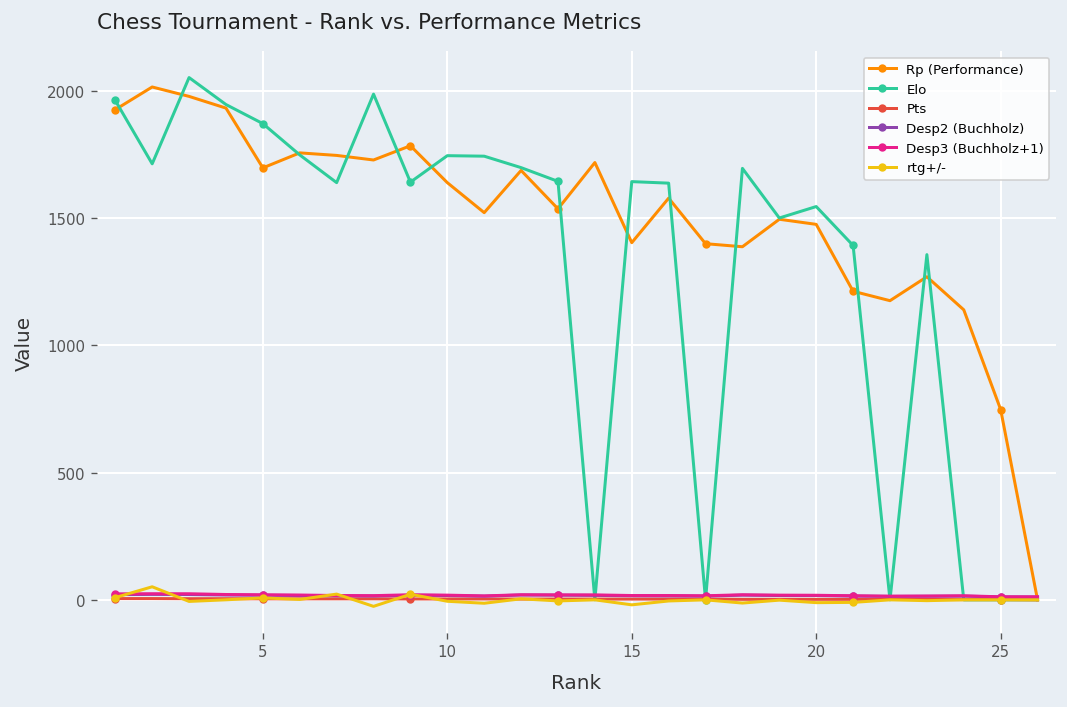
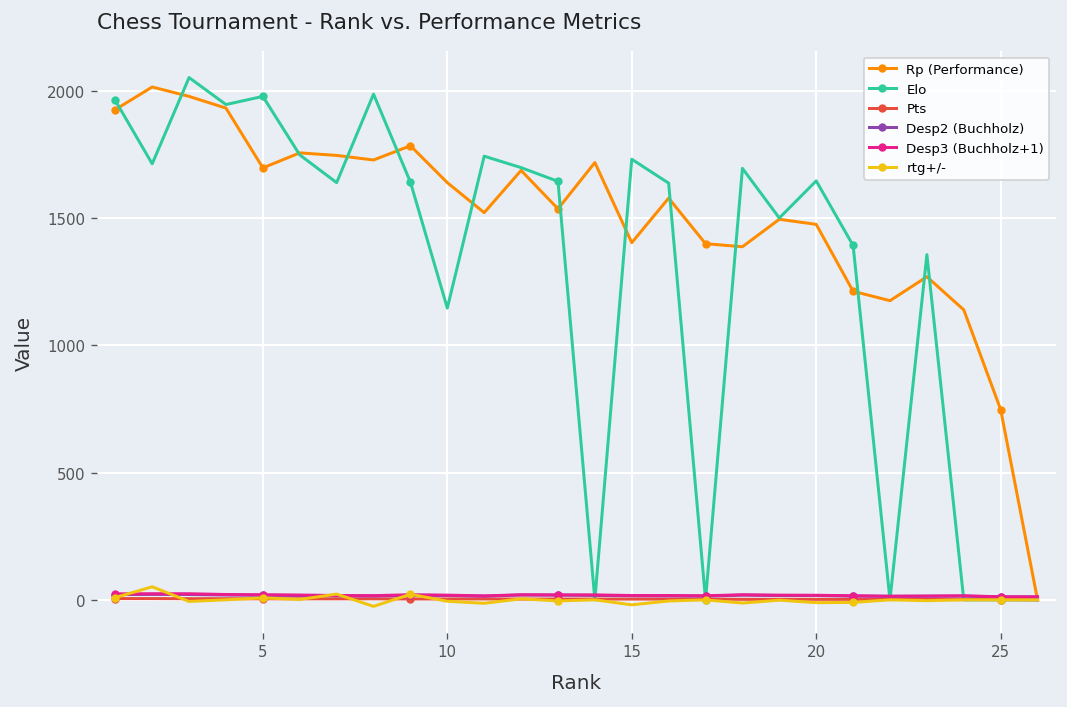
Elo, 5: 1870 -> 1980
Elo, 10: 1750 -> 1150
Elo, 15: 1640 -> 1730
Elo, 20: 1550 -> 1650
